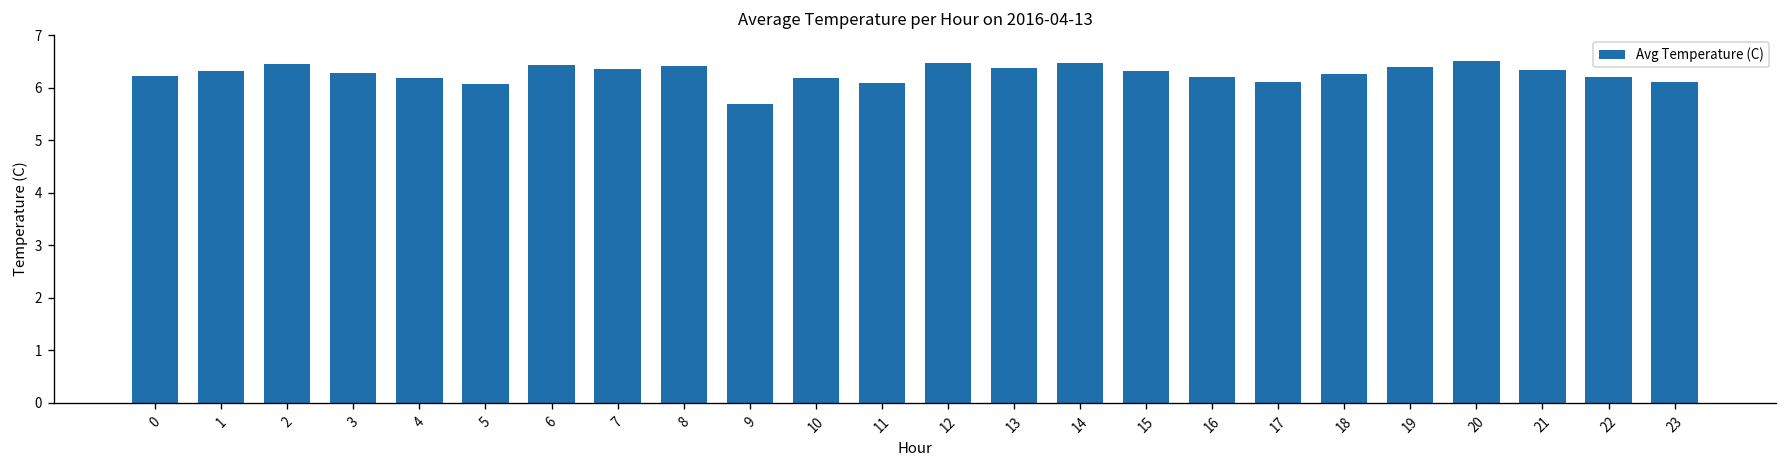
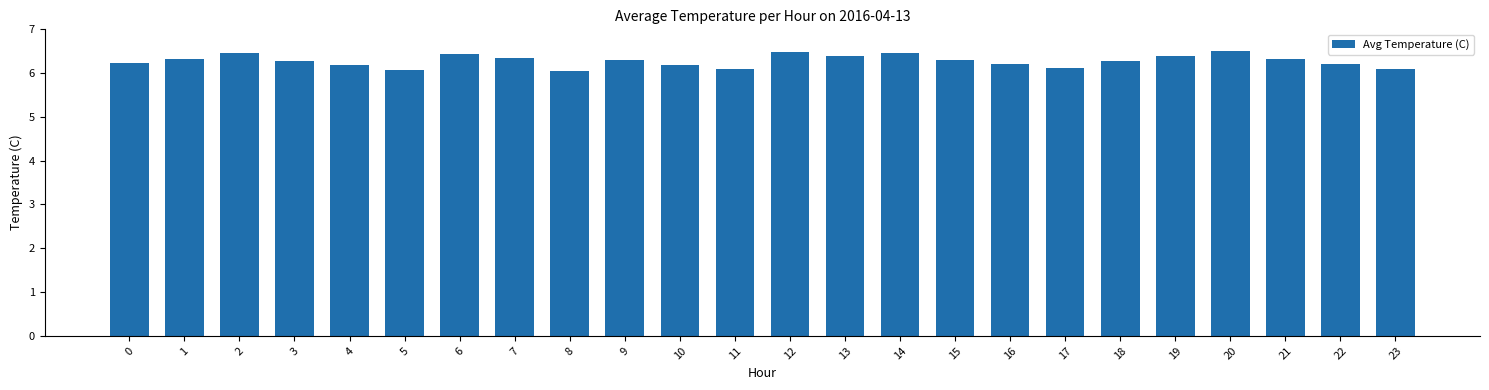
8: 6.4 -> 6.0
9: 5.7 -> 6.3
